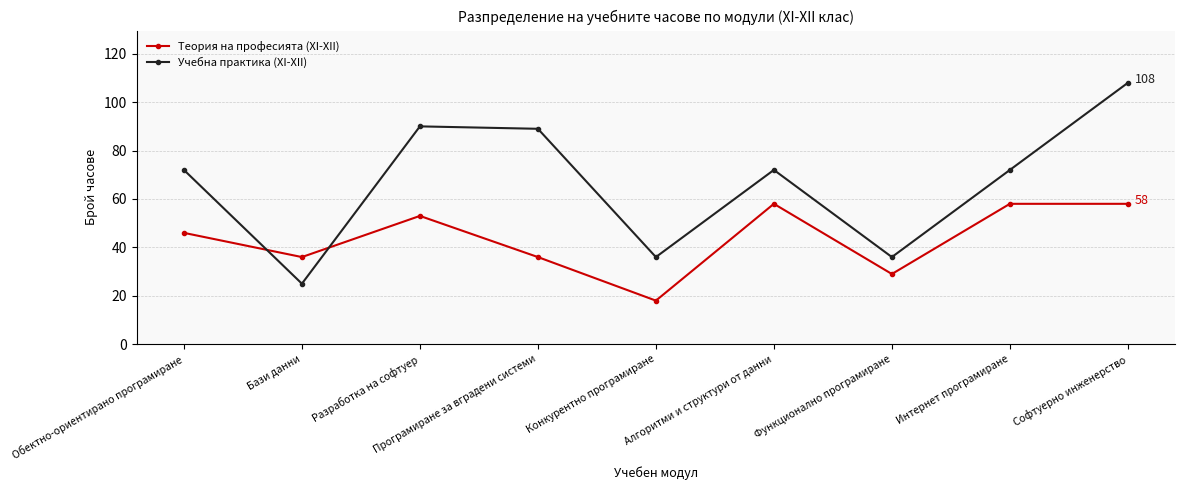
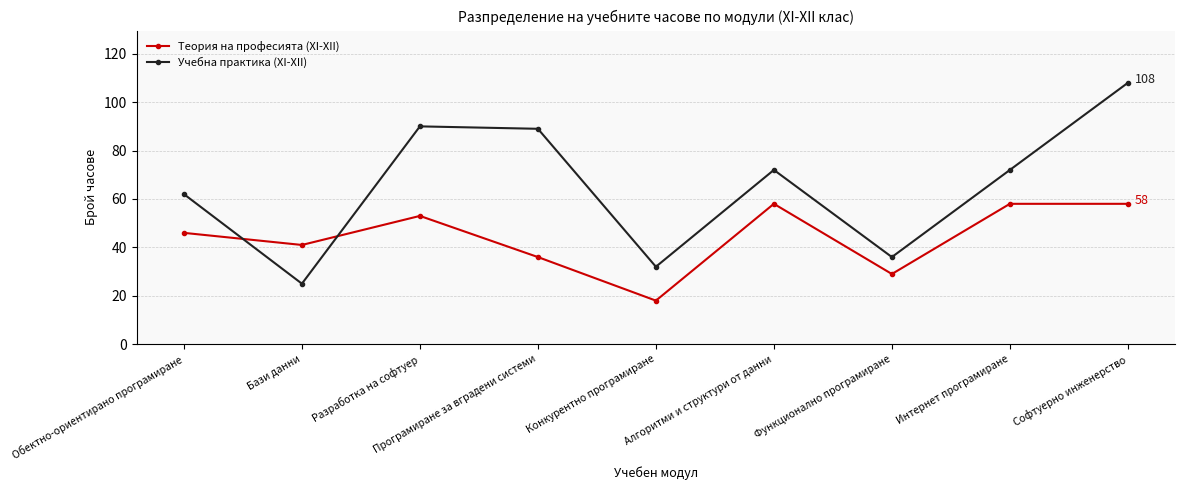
Учебна практика (XI-XII), Обектно-ориентирано програмиране: 72 -> 62
Теория на професията (XI-XII), Бази данни: 36 -> 41
Учебна практика (XI-XII), Конкурентно програмиране: 36 -> 32
